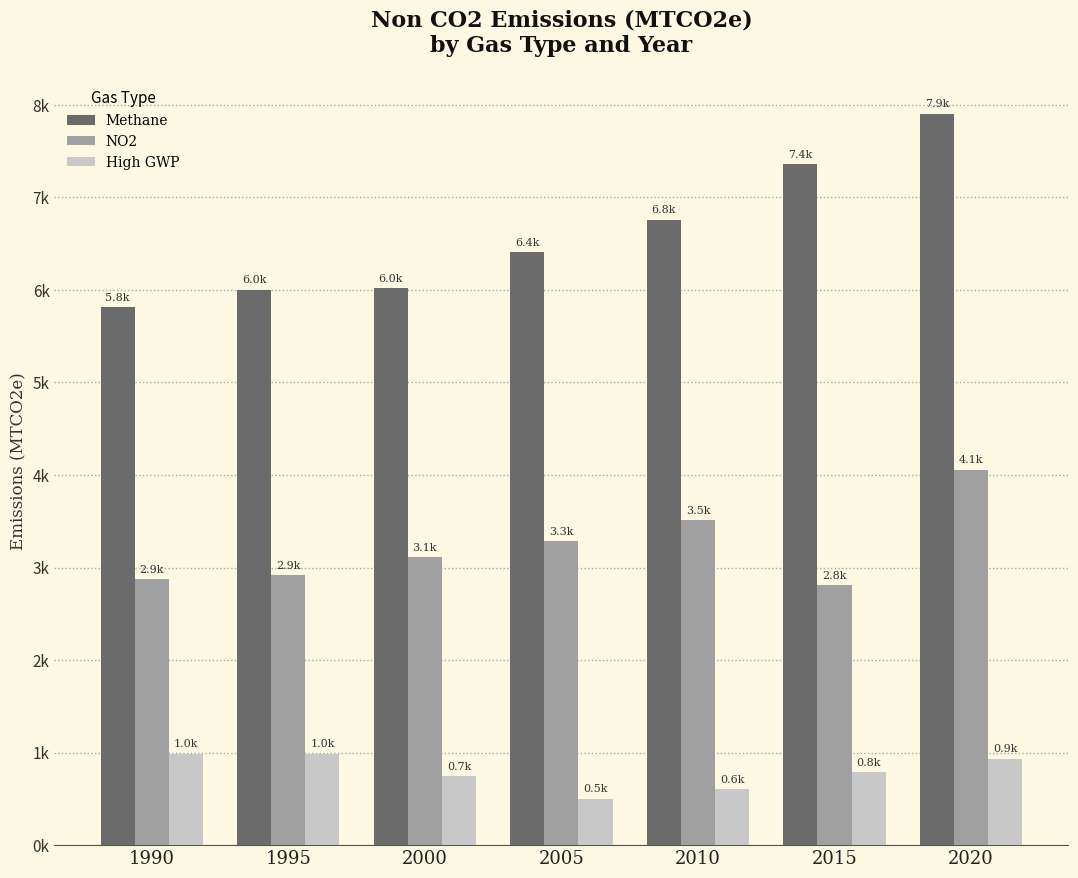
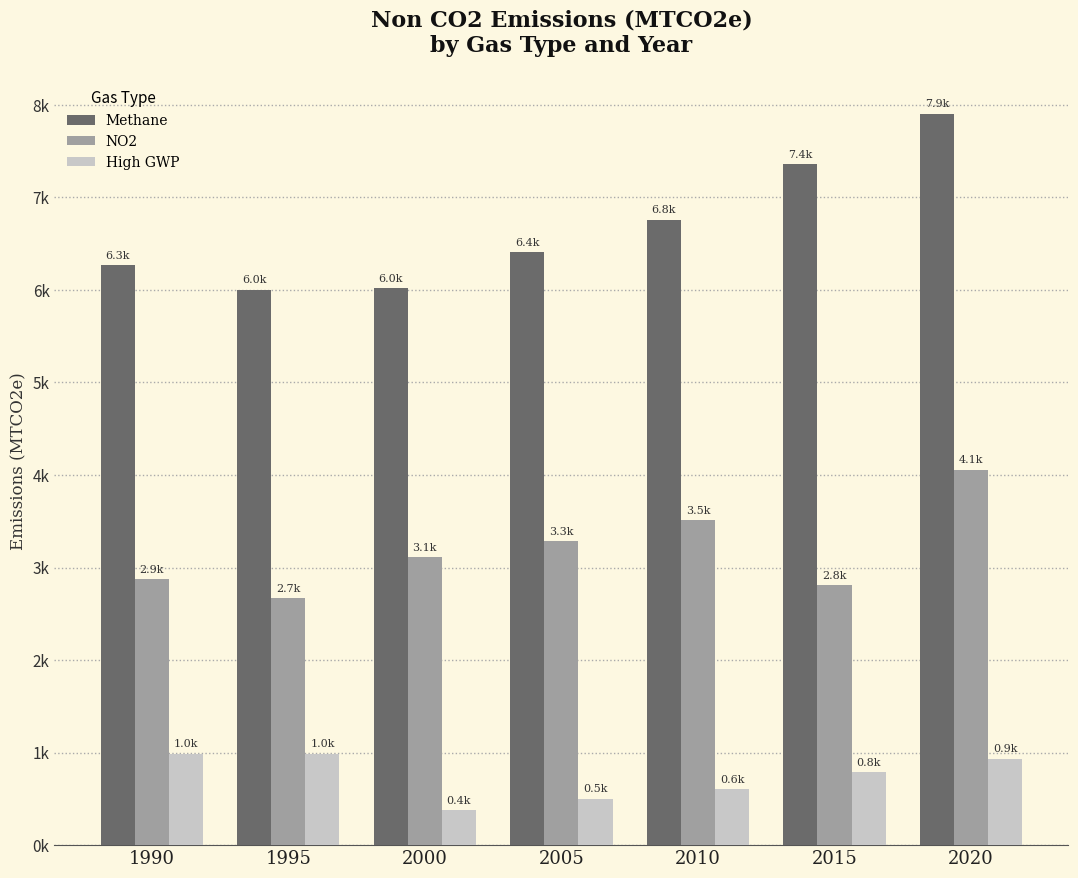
Methane, 1990: 5.8k -> 6.3k
NO2, 1995: 2.9k -> 2.7k
High GWP, 2000: 0.7k -> 0.4k
